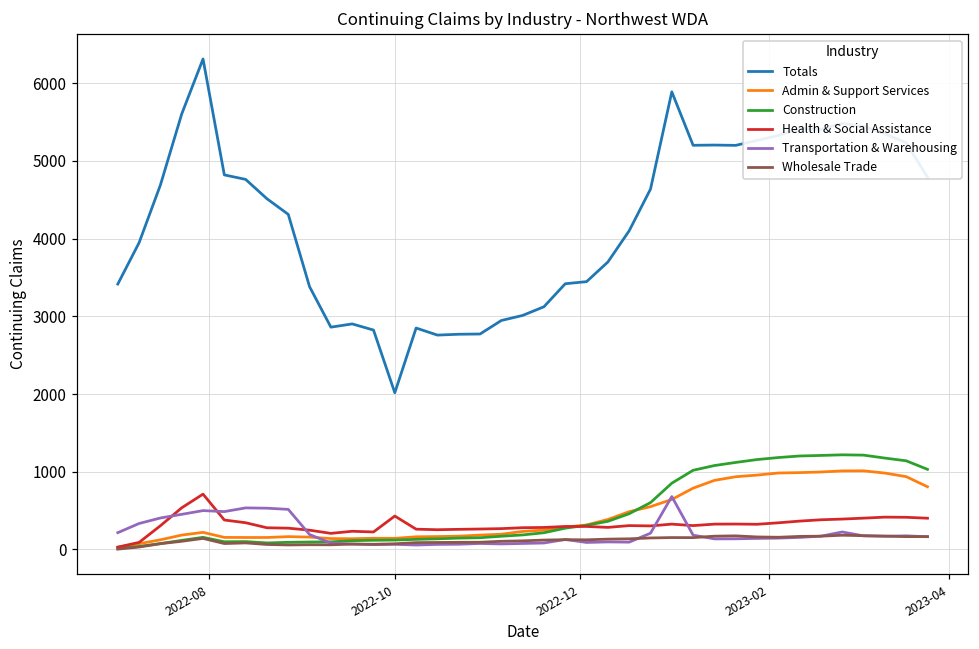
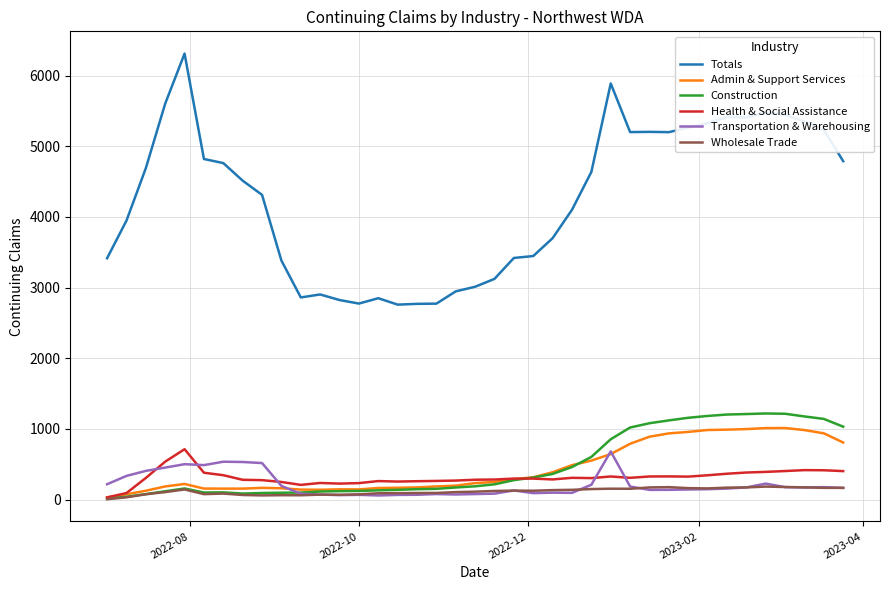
Totals, 2022-10: 2000 -> 2800
Health & Social Assistance, 2022-10: 400 -> 200
